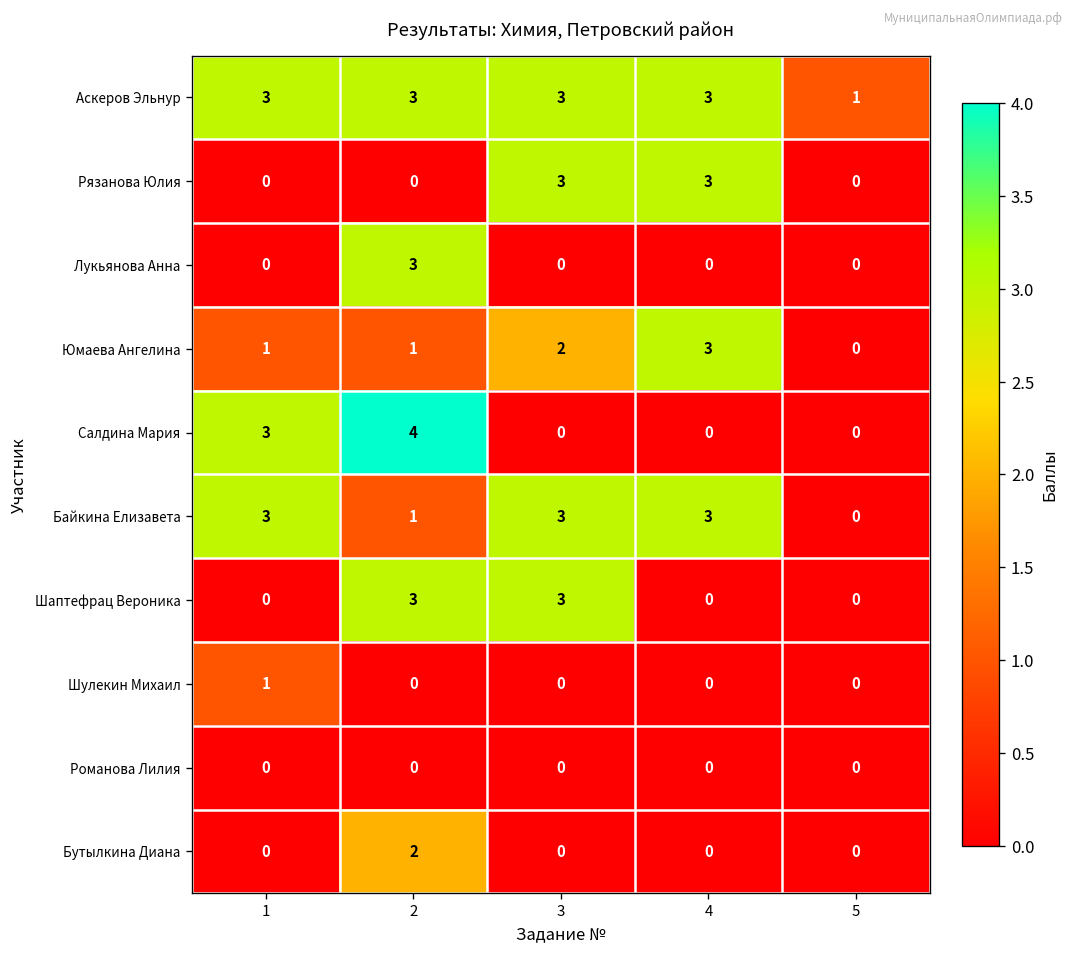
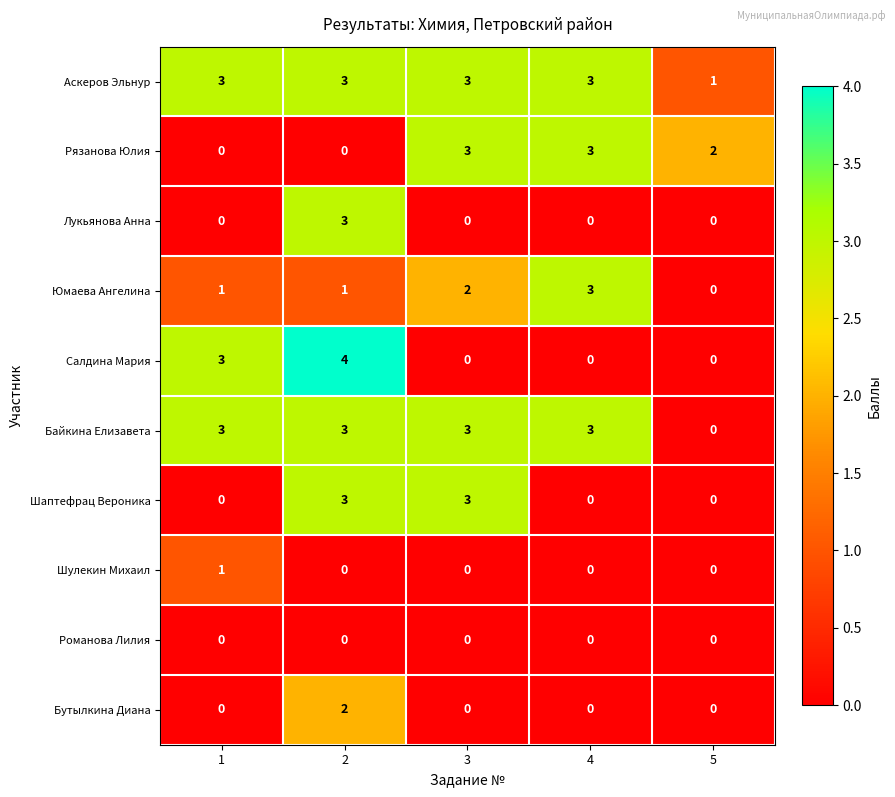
Рязанова Юлия, 5: 0 -> 2
Байкина Елизавета, 2: 1 -> 3
